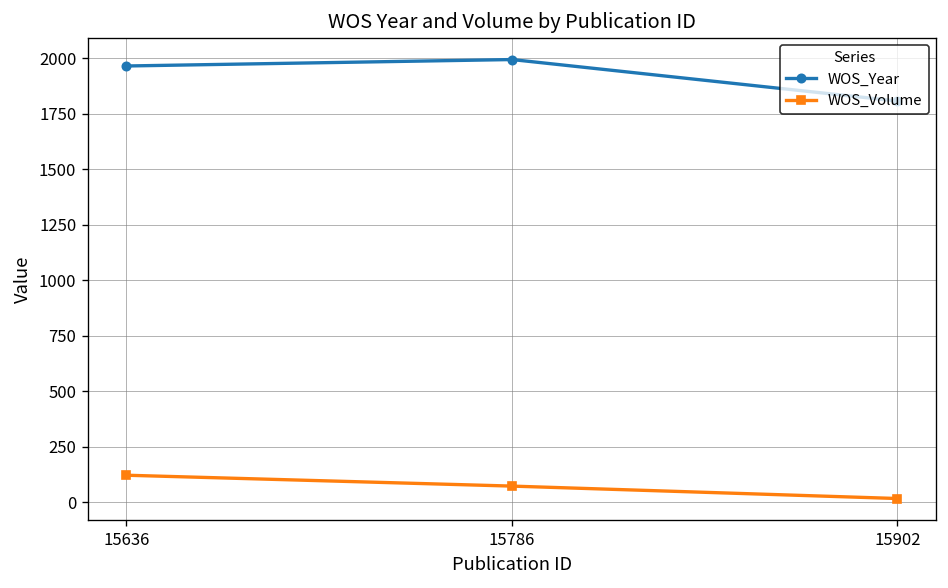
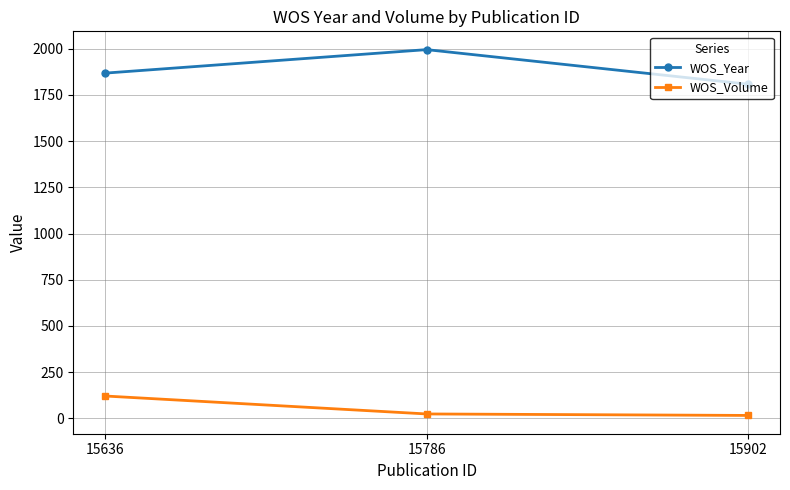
WOS_Year, 15636: 1970 -> 1870
WOS_Volume, 15786: 70 -> 20
